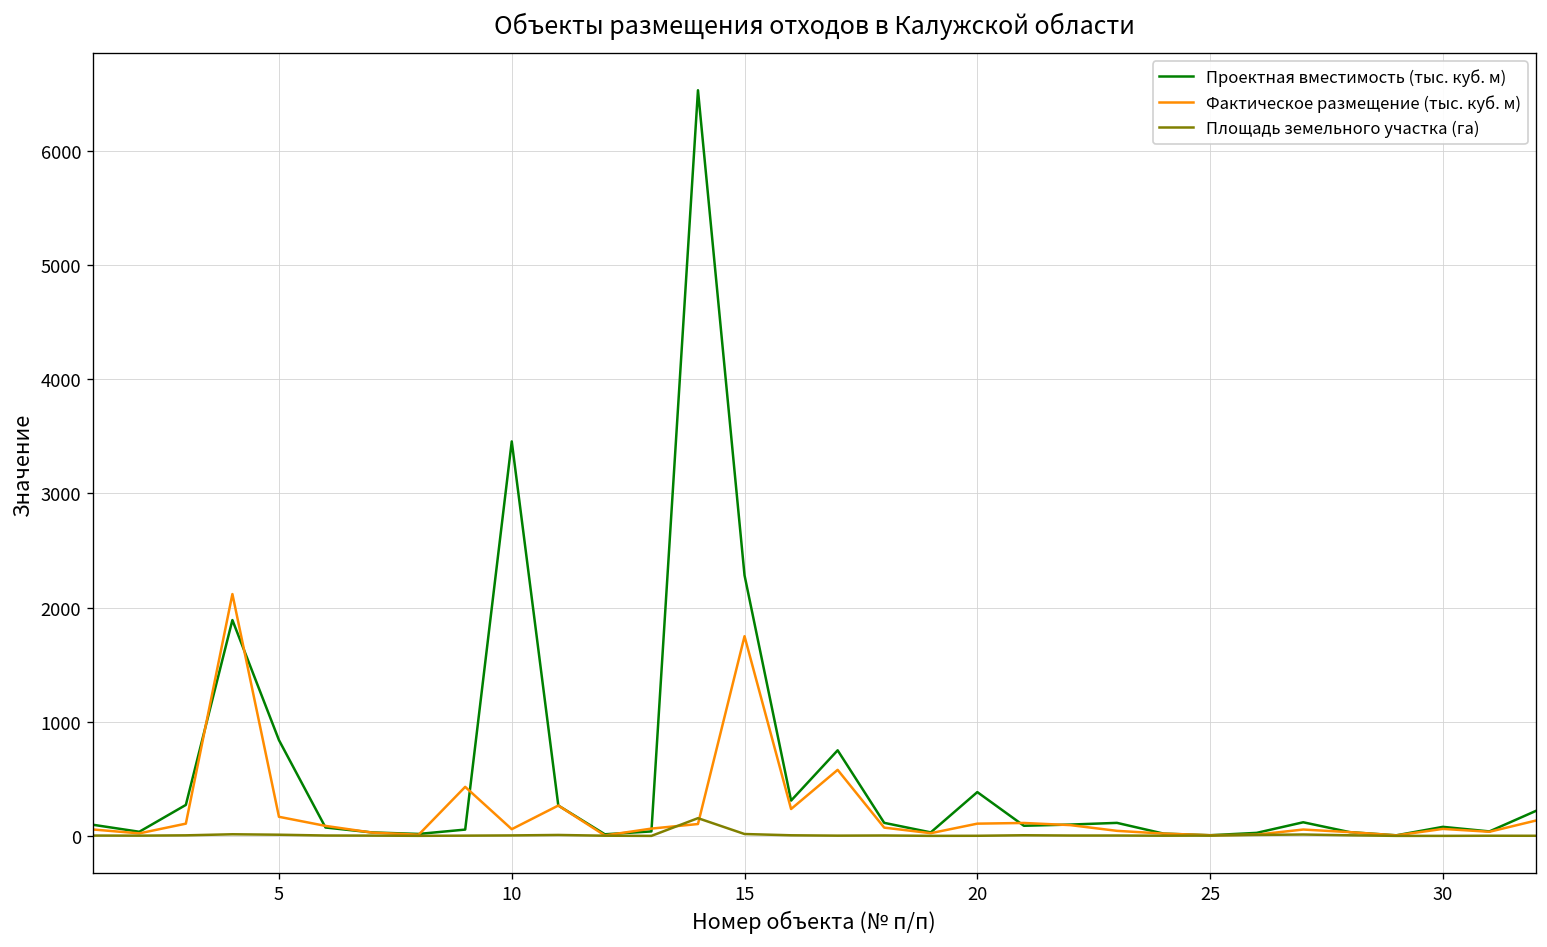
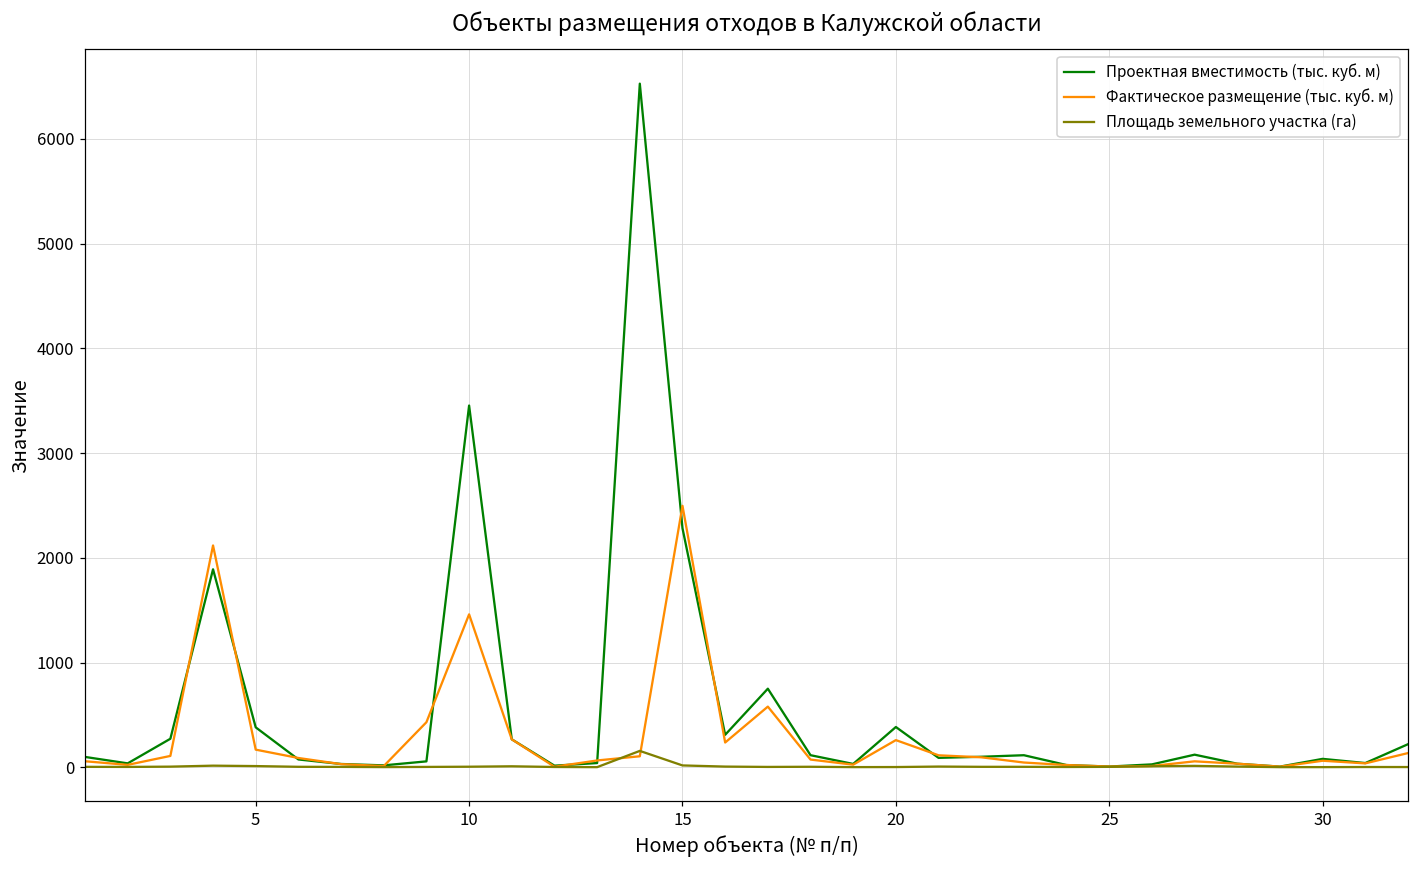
Проектная вместимость (тыс. куб. м), 5: 800 -> 400
Фактическое размещение (тыс. куб. м), 10: 100 -> 1500
Фактическое размещение (тыс. куб. м), 15: 1700 -> 2500
Фактическое размещение (тыс. куб. м), 20: 100 -> 300
